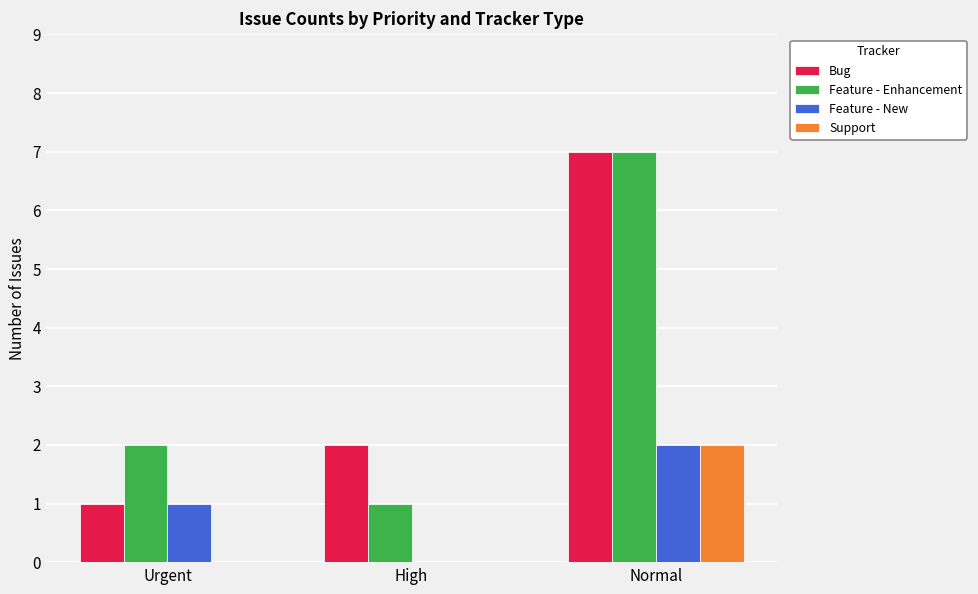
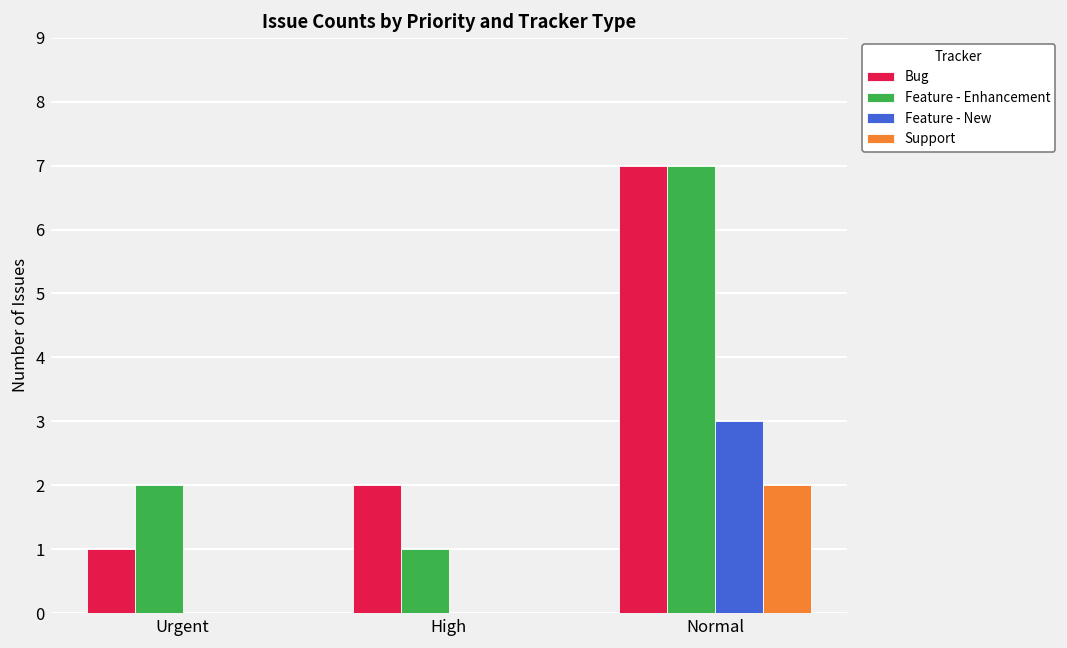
Feature - New, Urgent: 1 -> 0
Feature - New, Normal: 2 -> 3
